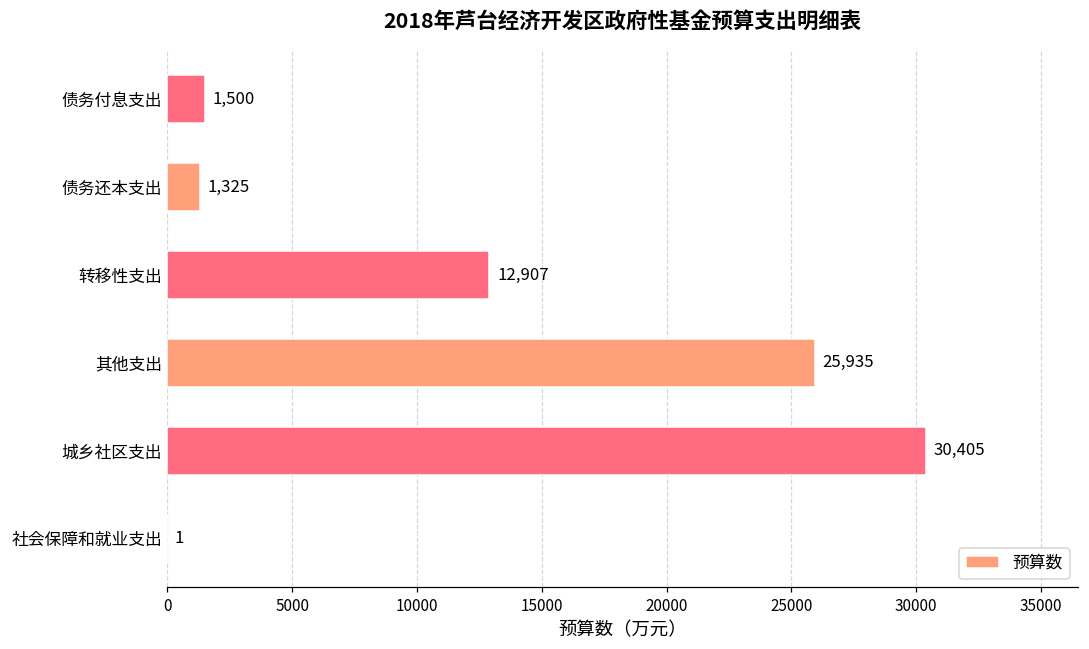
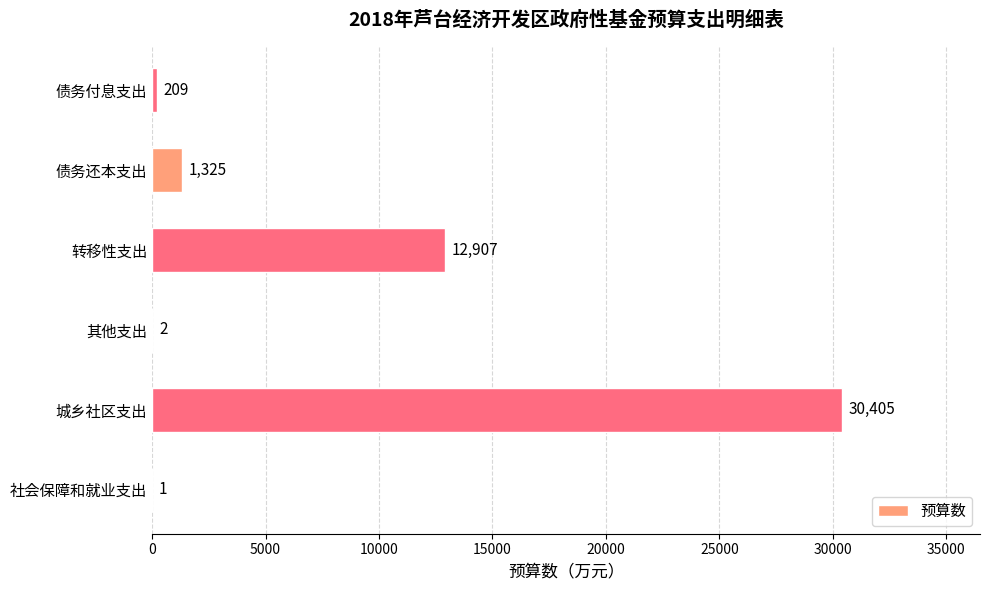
债务付息支出: 1,500 -> 209
其他支出: 25,935 -> 2
